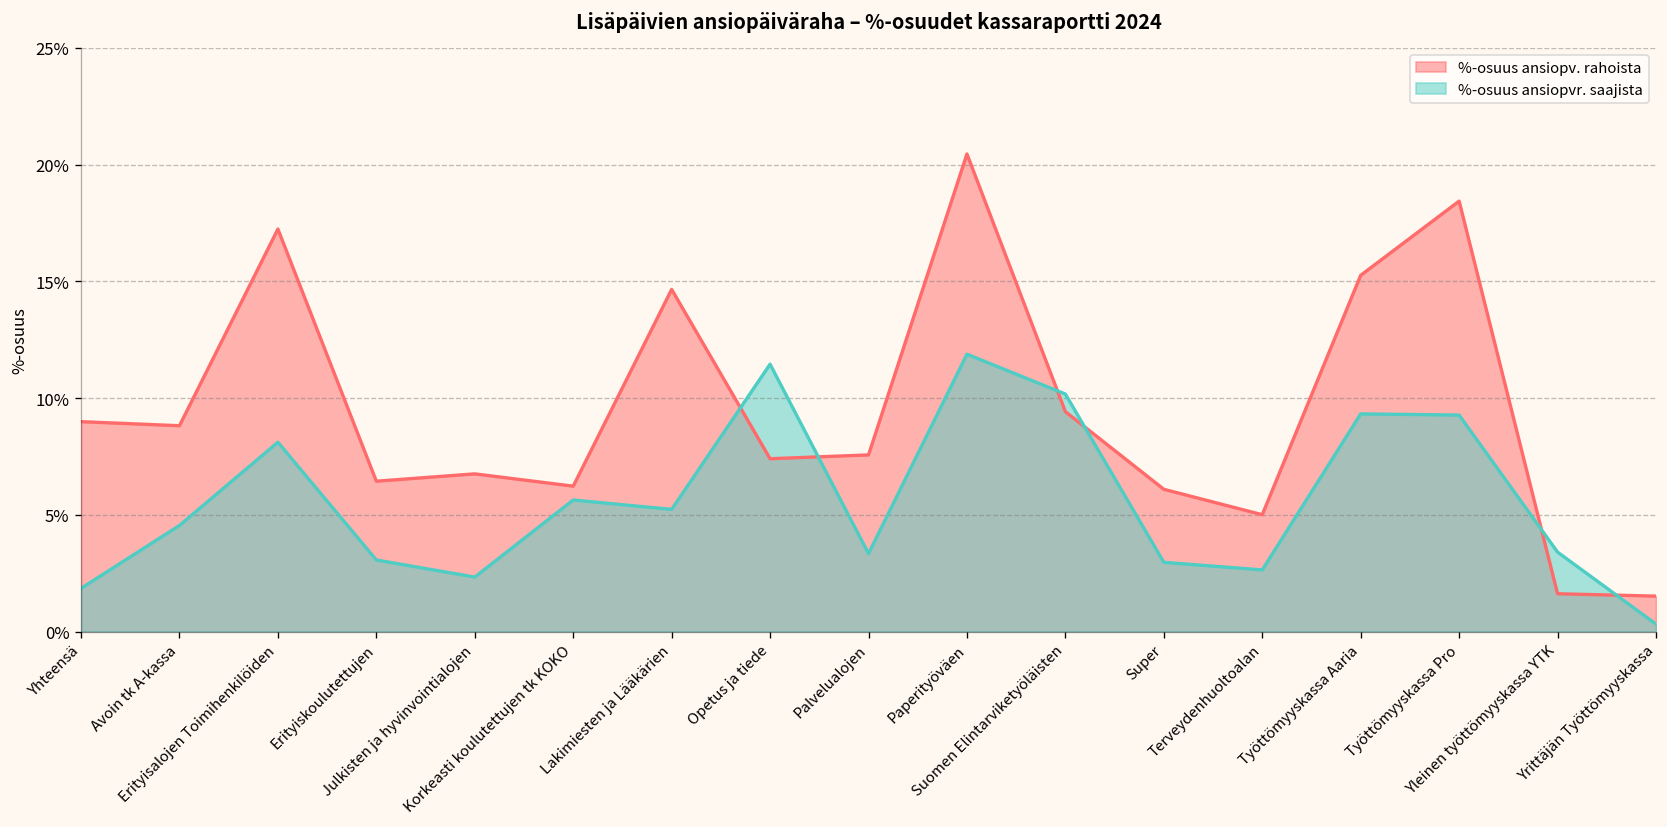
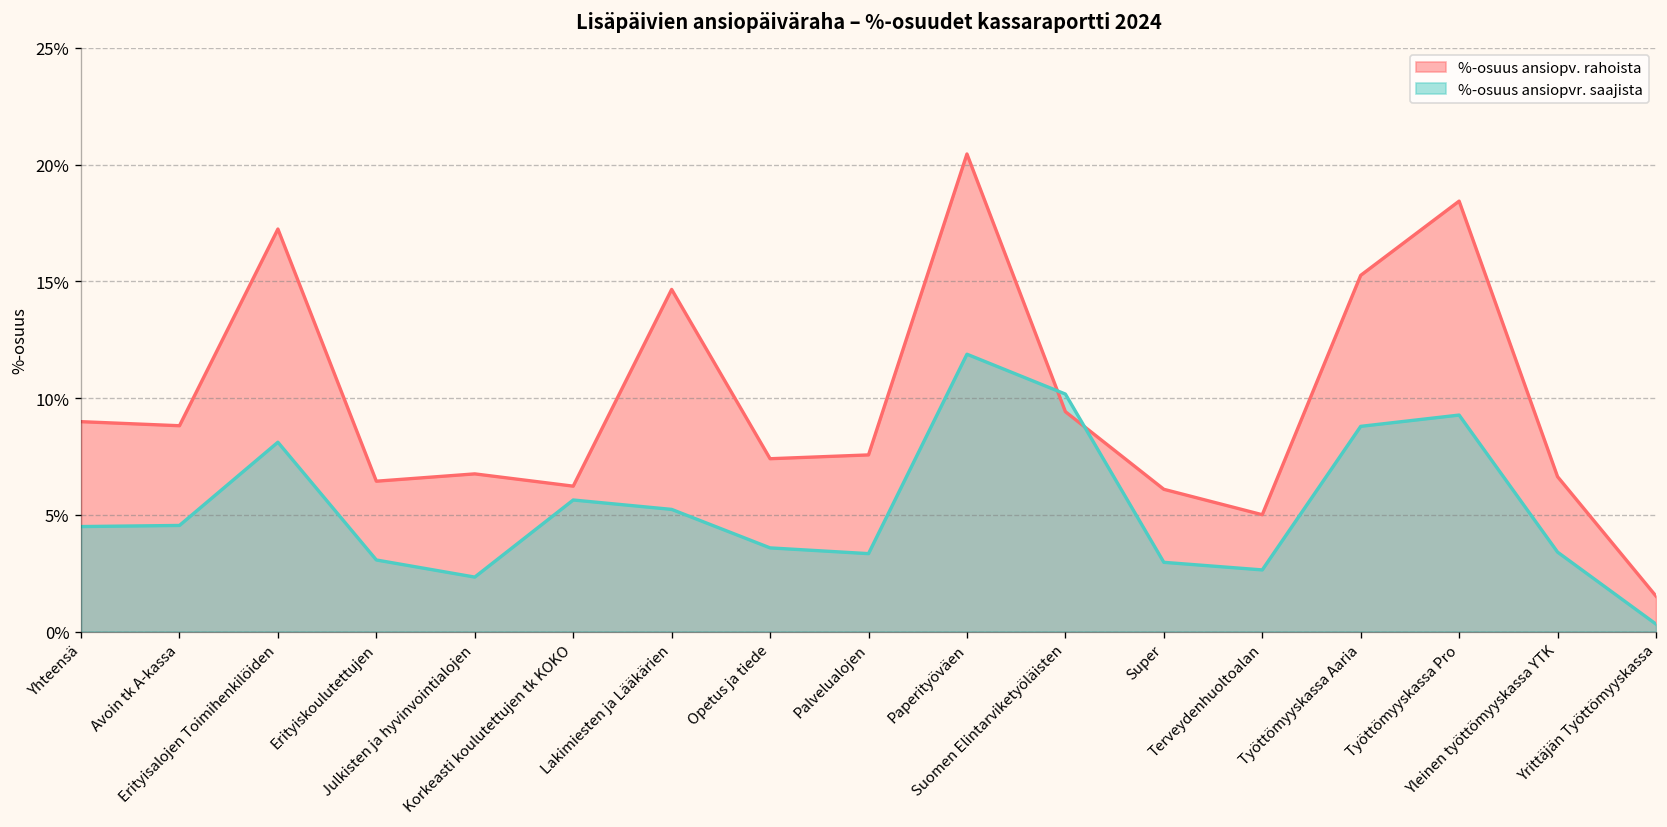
%-osuus ansiopvr. saajista, Yhteensä: 1.8% -> 4.5%
%-osuus ansiopvr. saajista, Opetus ja tiede: 11.5% -> 3.6%
%-osuus ansiopvr. saajista, Työttömyyskassa Aaria: 9.3% -> 8.8%
%-osuus ansiopv. rahoista, Yleinen työttömyyskassa YTK: 1.6% -> 6.6%
